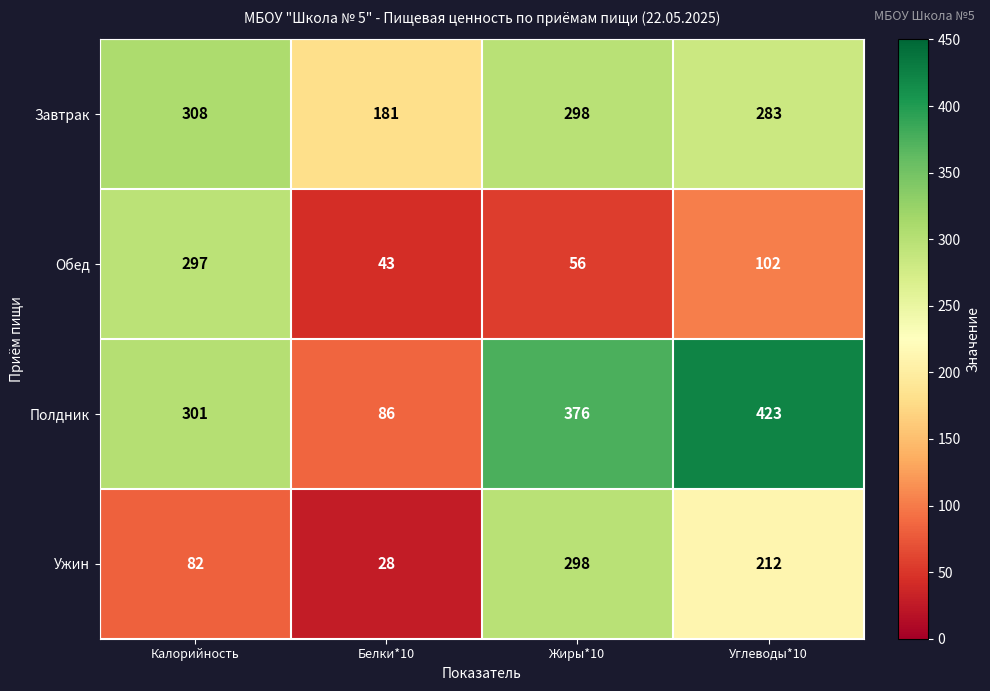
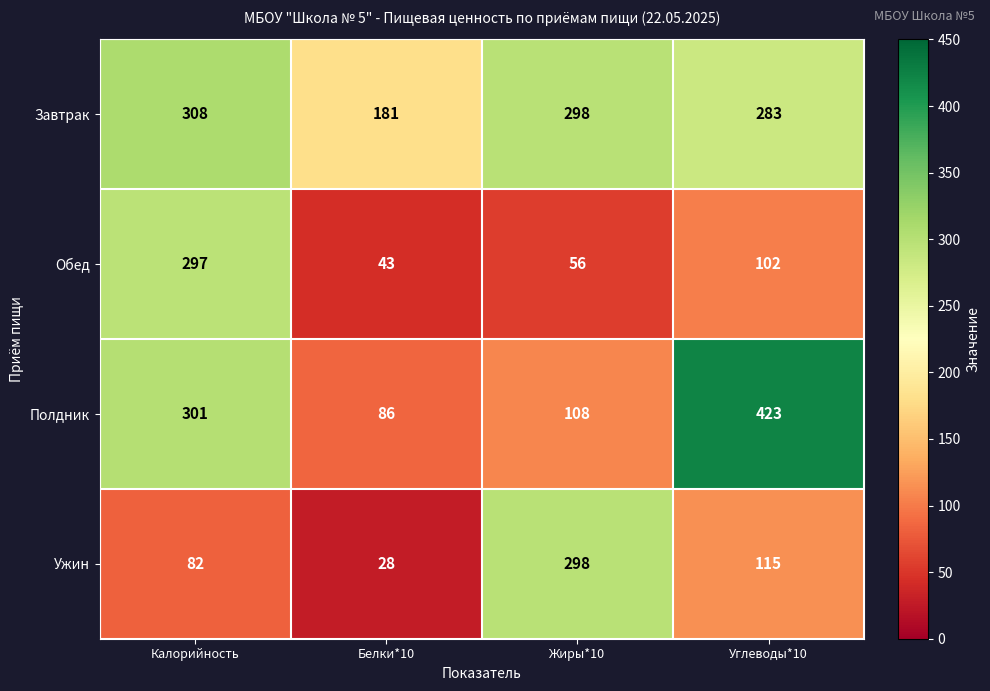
Полдник, Жиры*10: 376 -> 108
Ужин, Углеводы*10: 212 -> 115
